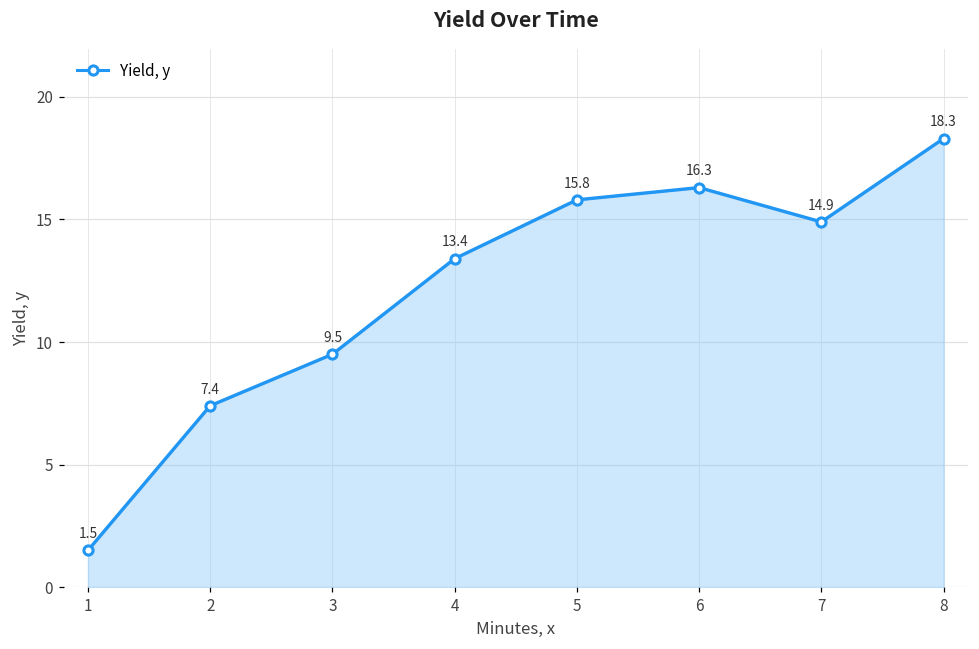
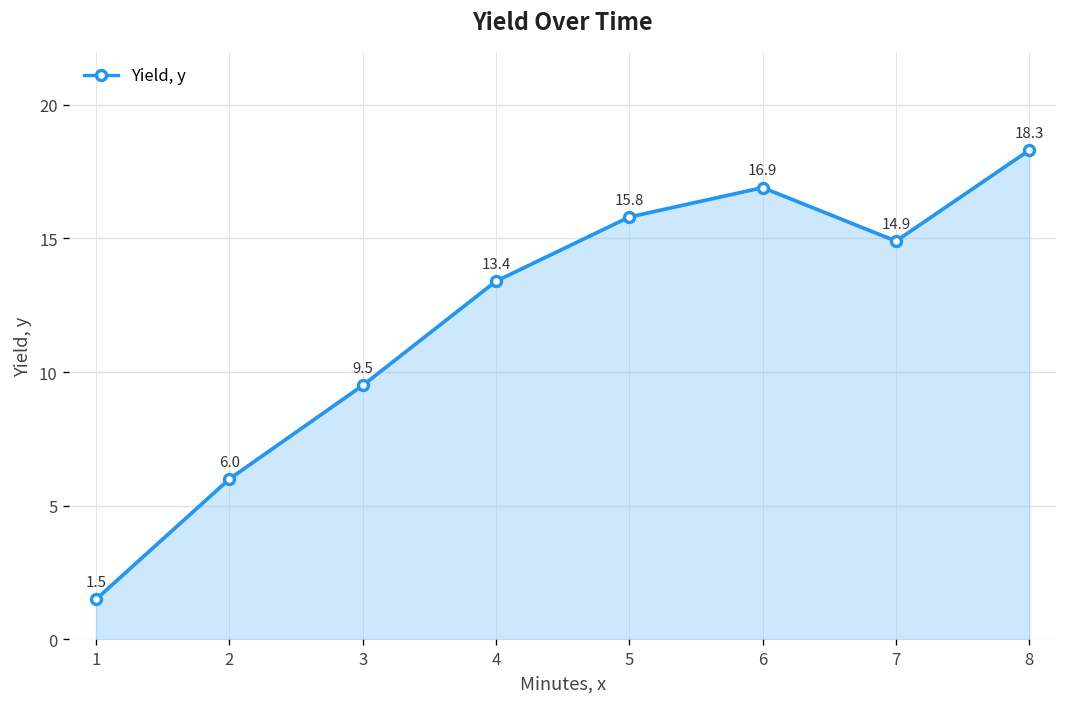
2: 7.4 -> 6.0
6: 16.3 -> 16.9
